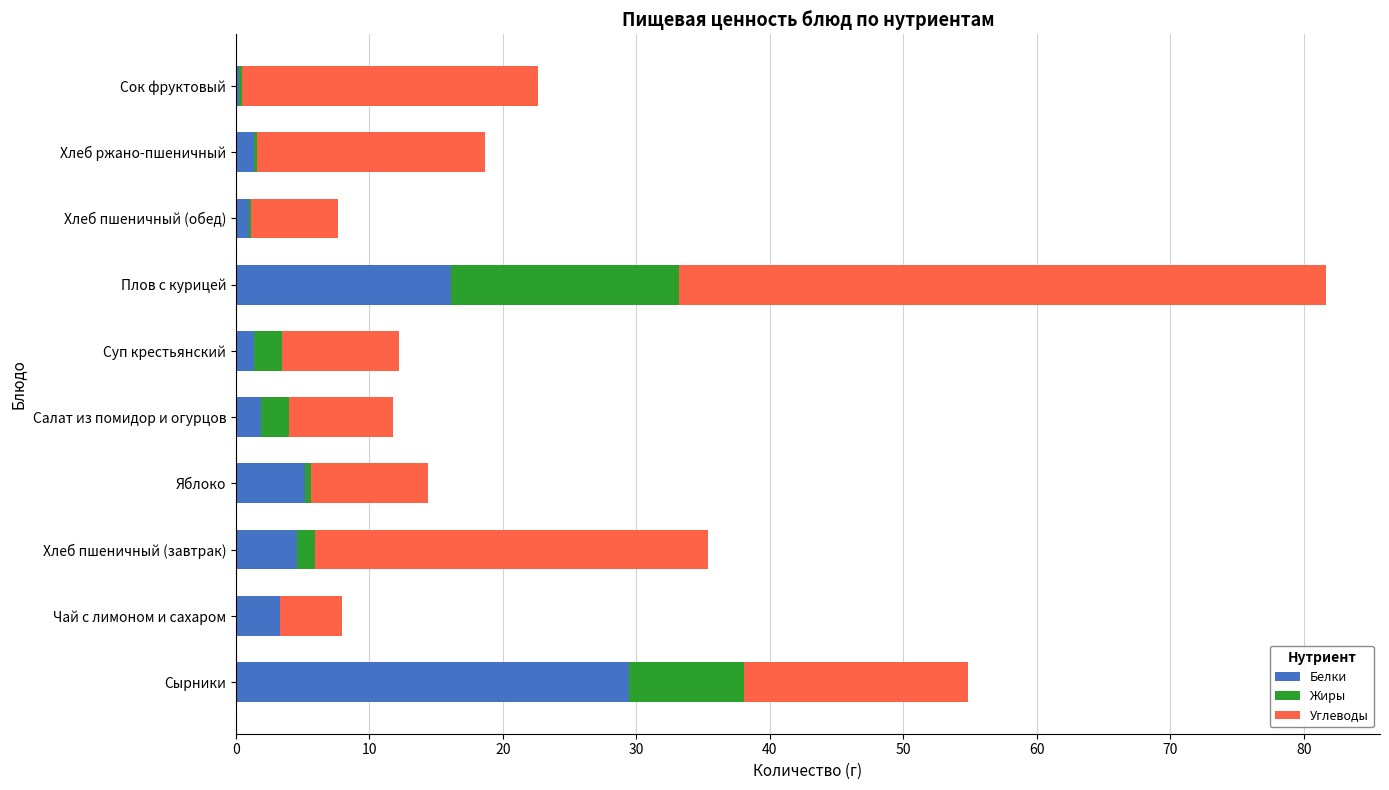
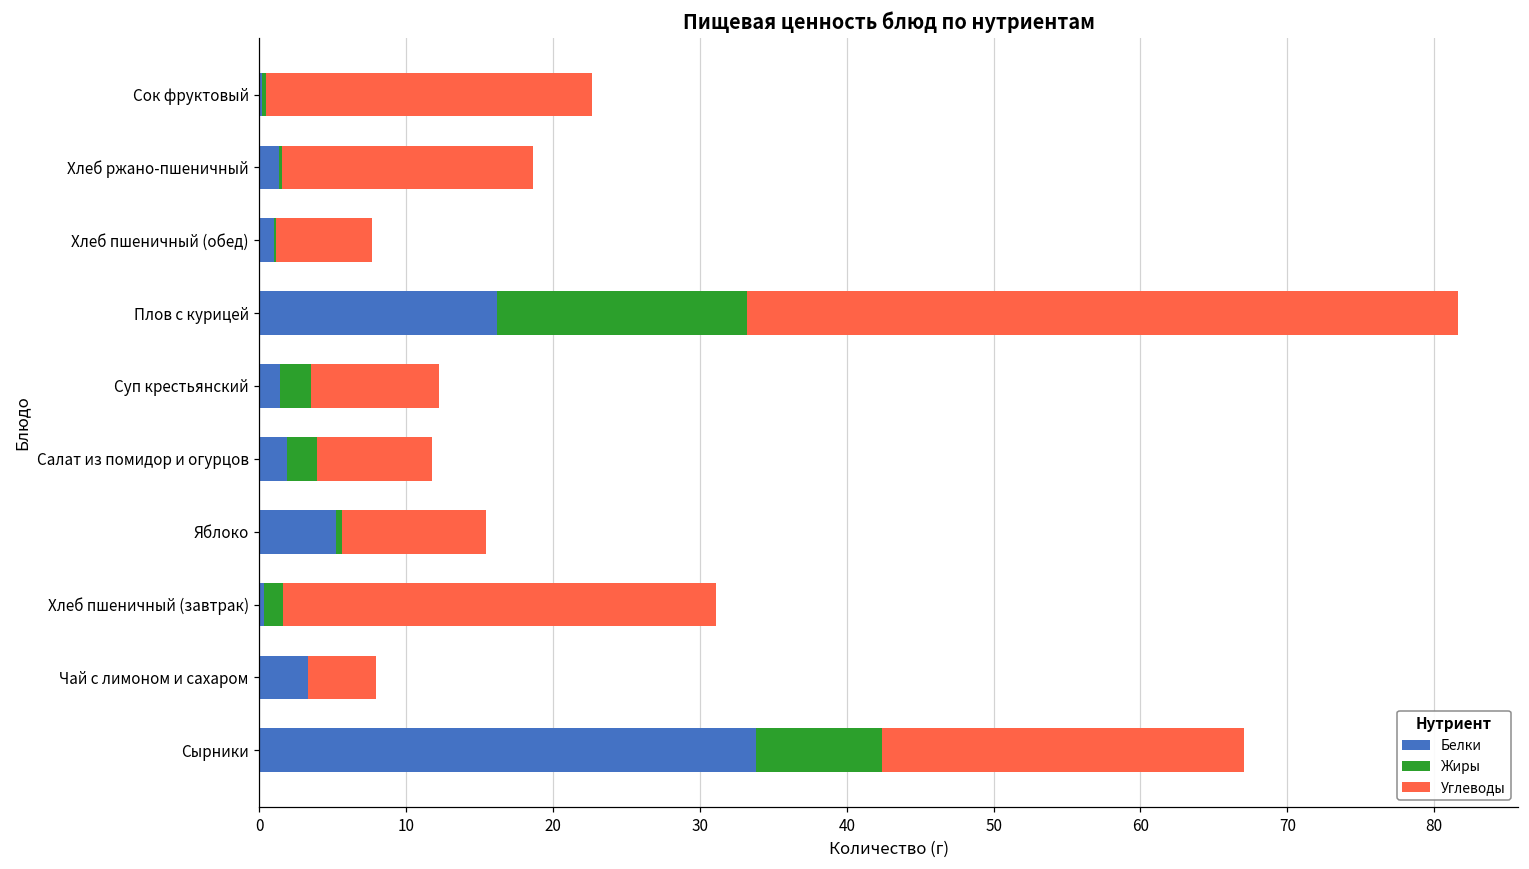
Углеводы, Яблоко: 8.8 -> 9.8
Белки, Хлеб пшеничный (завтрак): 4.6 -> 0.3
Белки, Сырники: 29.5 -> 33.8
Углеводы, Сырники: 16.8 -> 24.6
